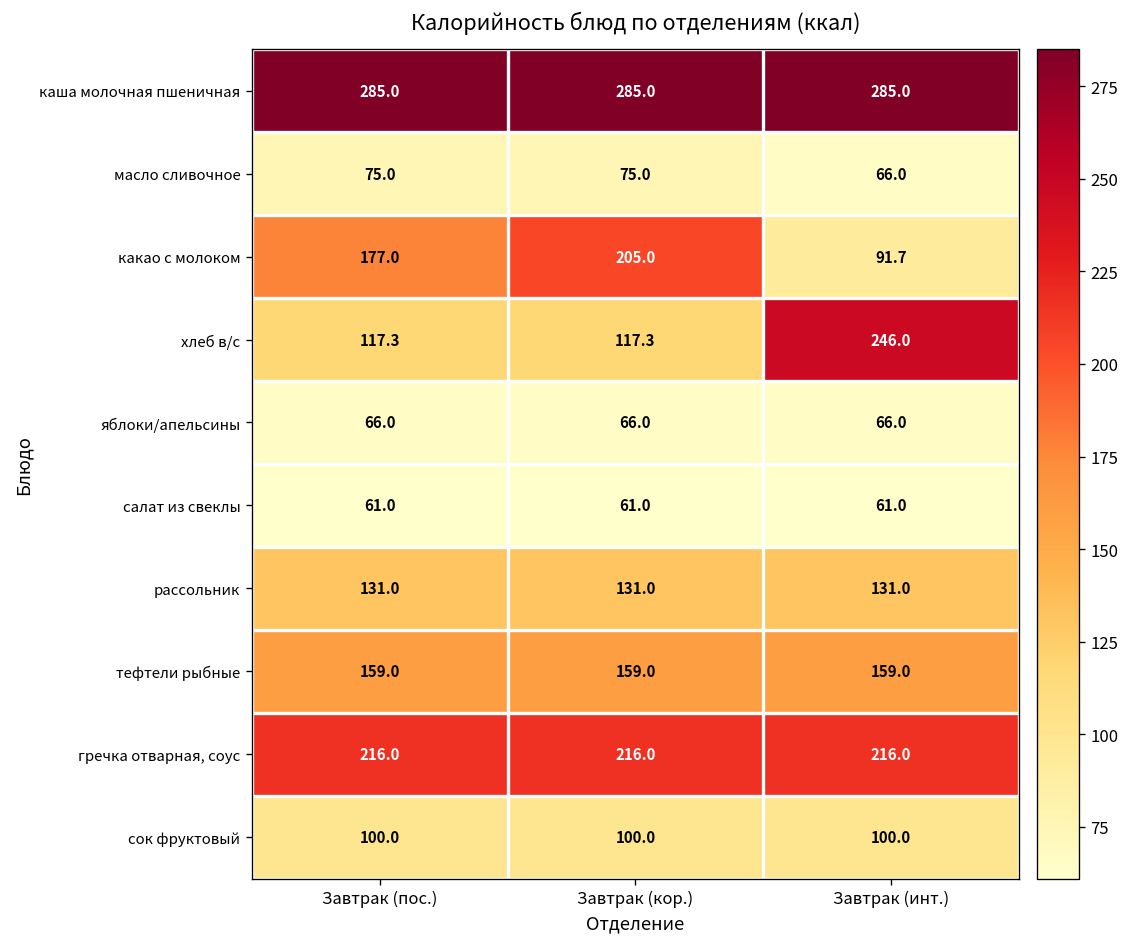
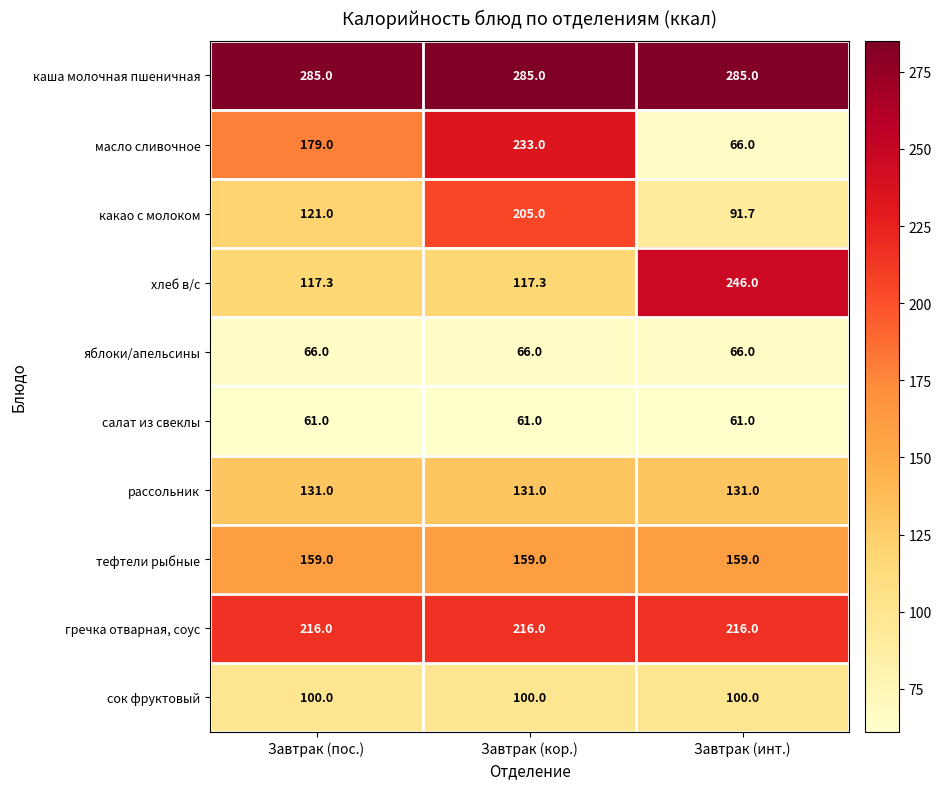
масло сливочное, Завтрак (пос.): 75.0 -> 179.0
масло сливочное, Завтрак (кор.): 75.0 -> 233.0
какао с молоком, Завтрак (пос.): 177.0 -> 121.0
